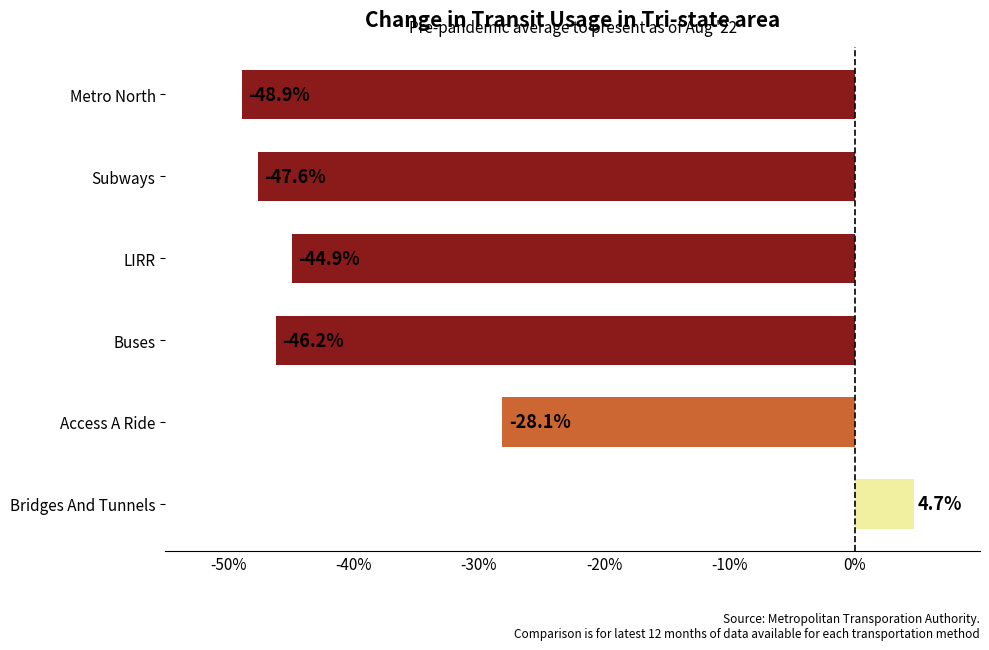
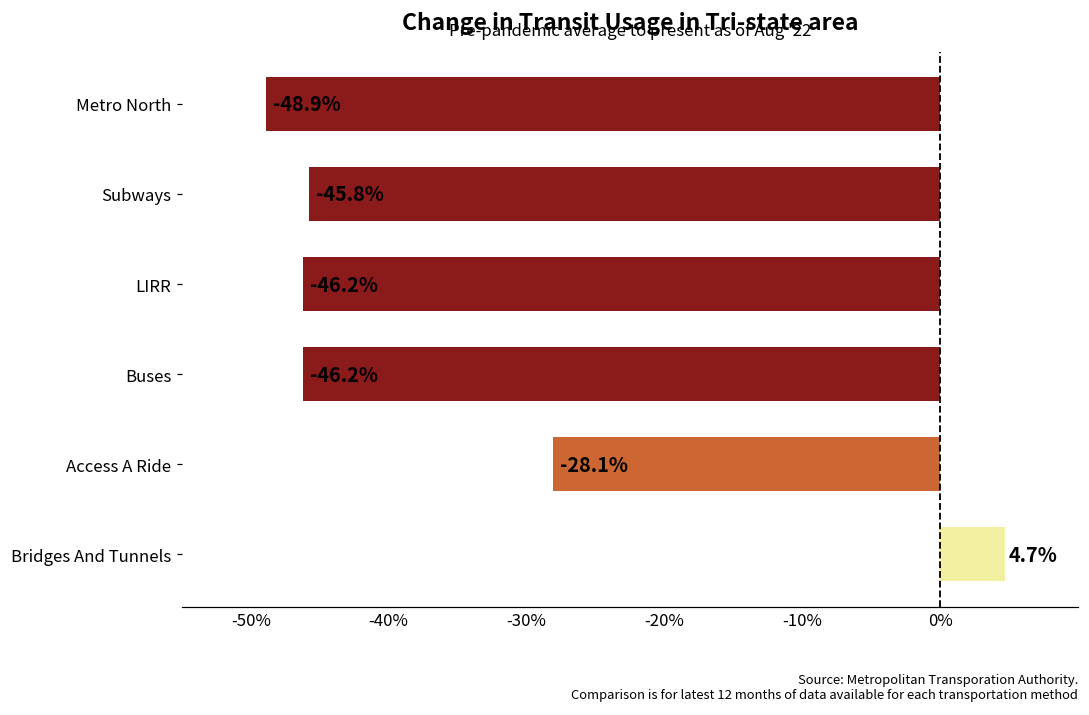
Subways: -47.6% -> -45.8%
LIRR: -44.9% -> -46.2%
